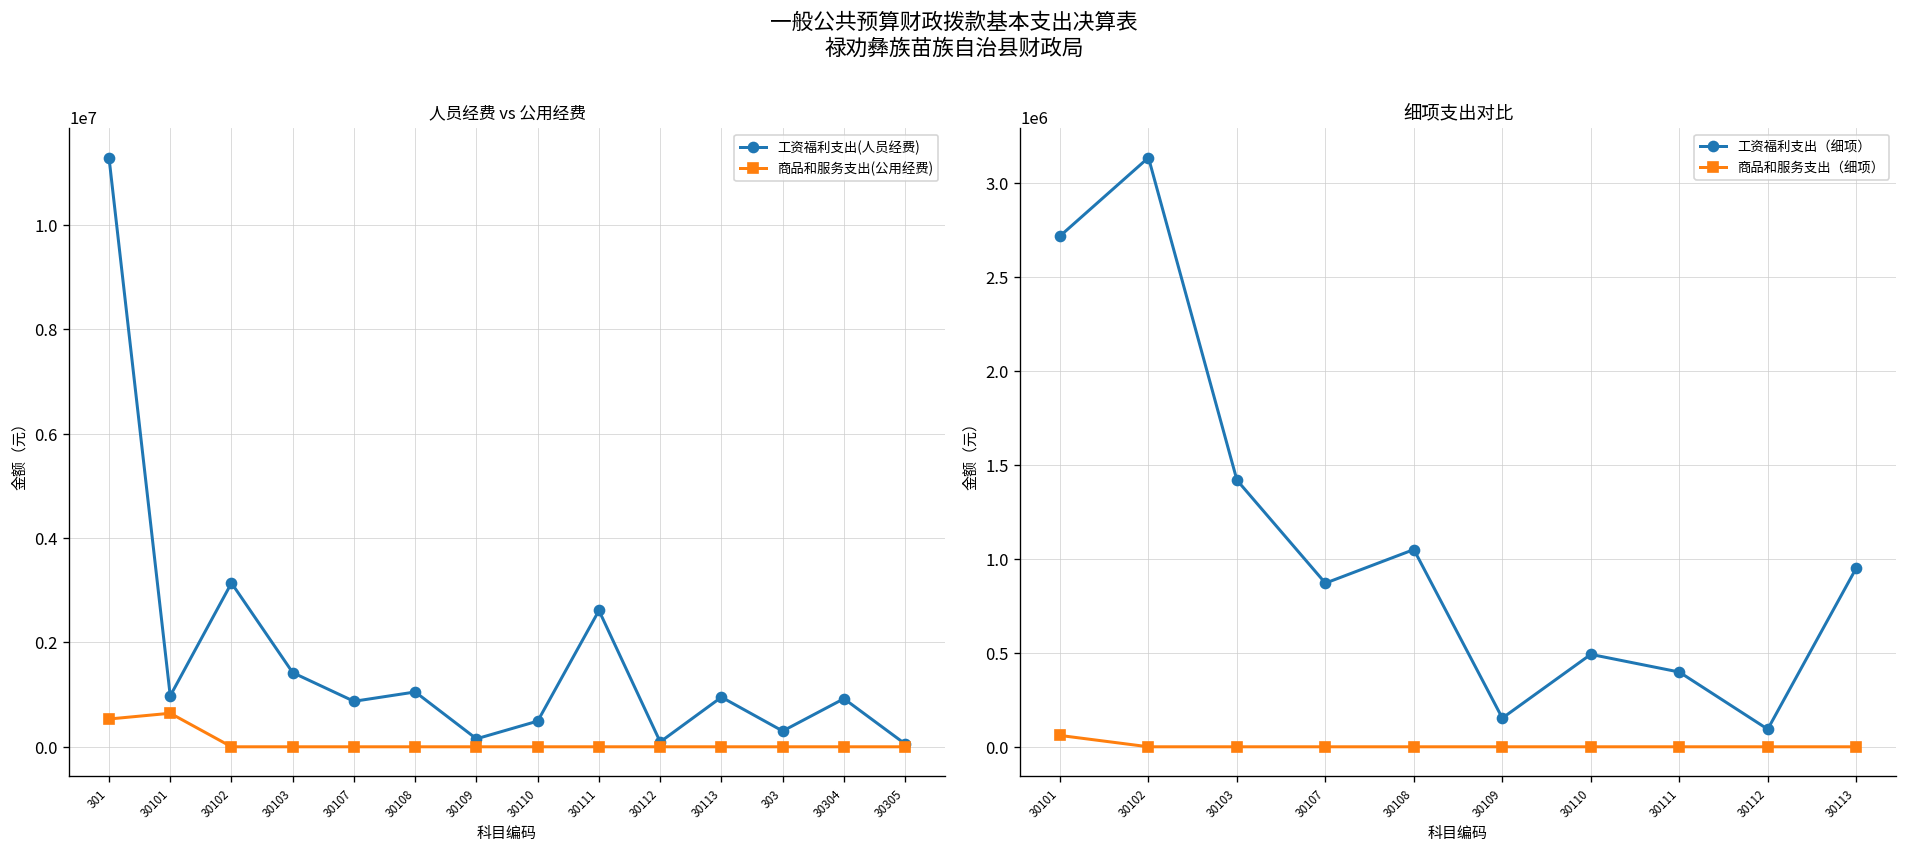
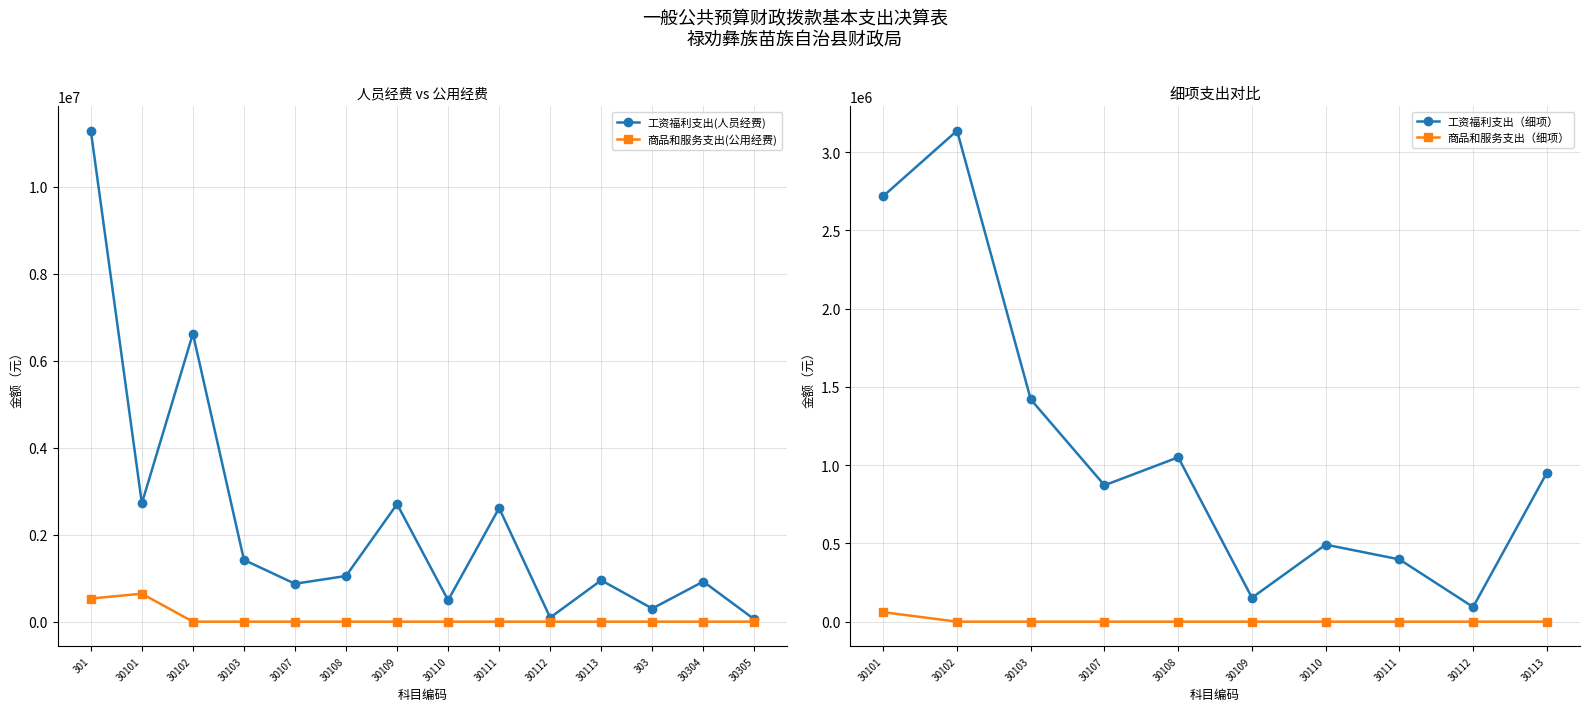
人员经费 vs 公用经费, 工资福利支出(人员经费), 30101: 1000000 -> 2700000
人员经费 vs 公用经费, 工资福利支出(人员经费), 30102: 3100000 -> 6600000
人员经费 vs 公用经费, 工资福利支出(人员经费), 30109: 200000 -> 2700000
